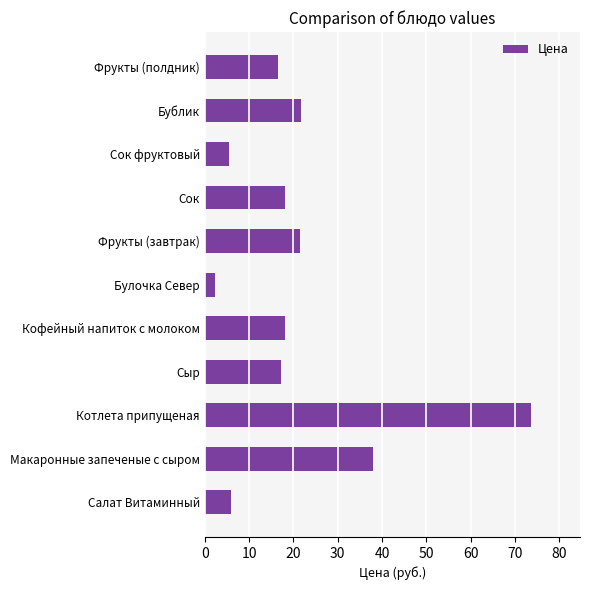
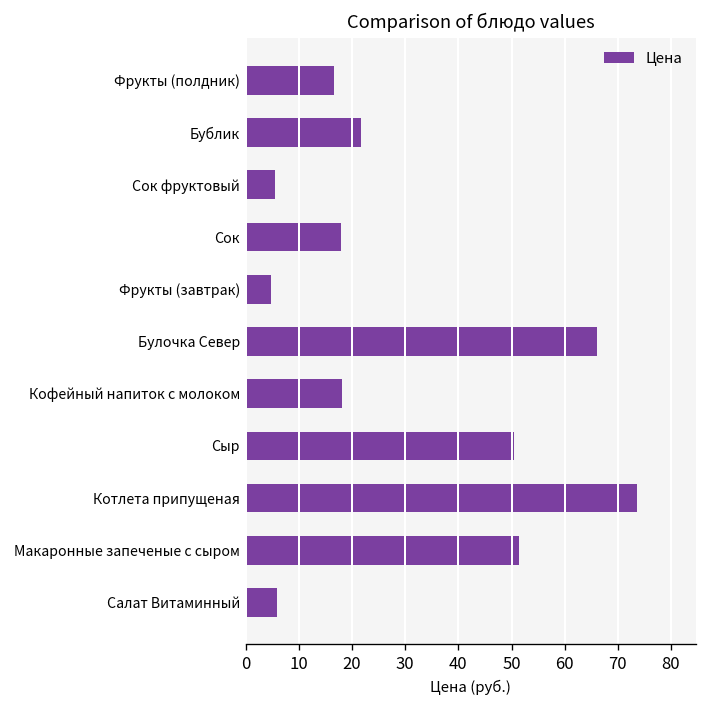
Фрукты (завтрак): 21 -> 5
Булочка Север: 2 -> 66
Сыр: 17 -> 50
Макаронные запеченые с сыром: 38 -> 51
